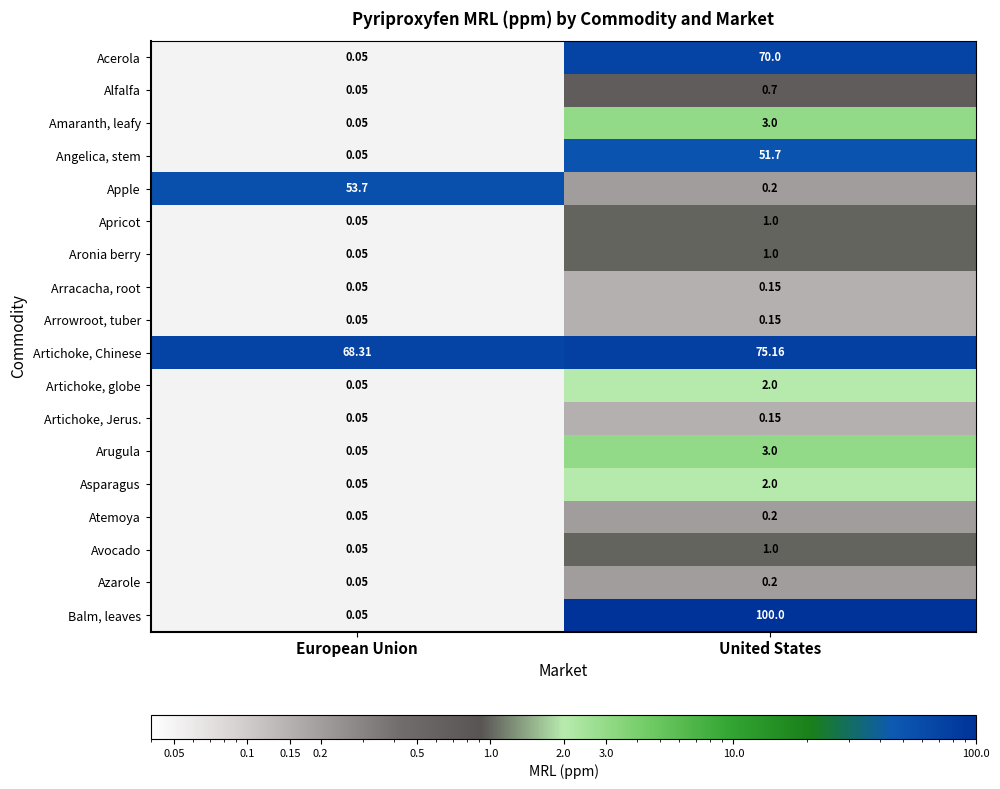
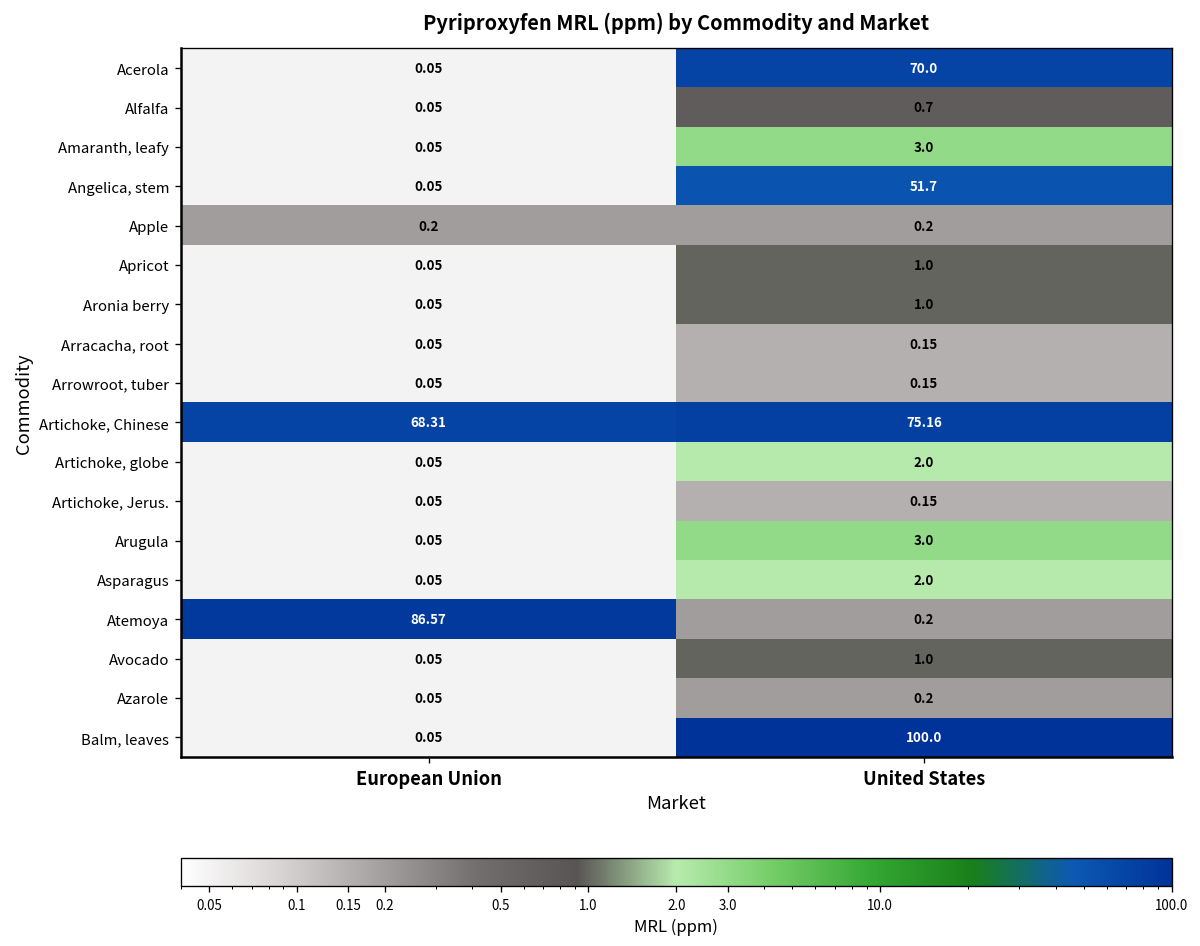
Apple, European Union: 53.7 -> 0.2
Atemoya, European Union: 0.05 -> 86.57
